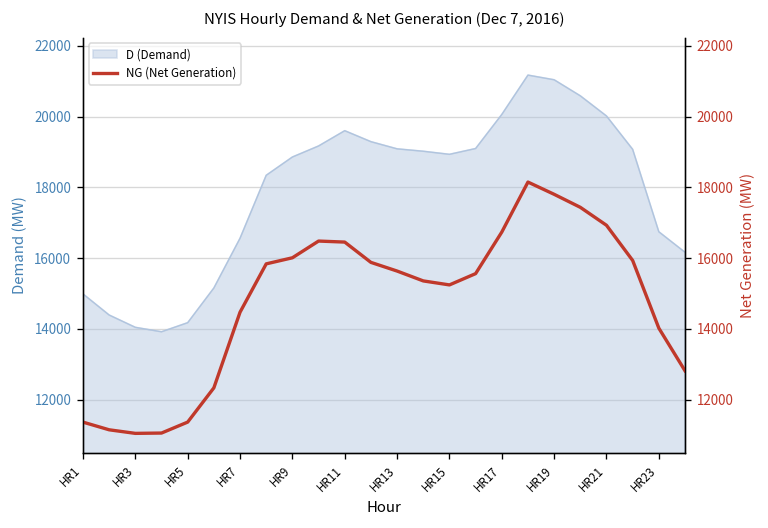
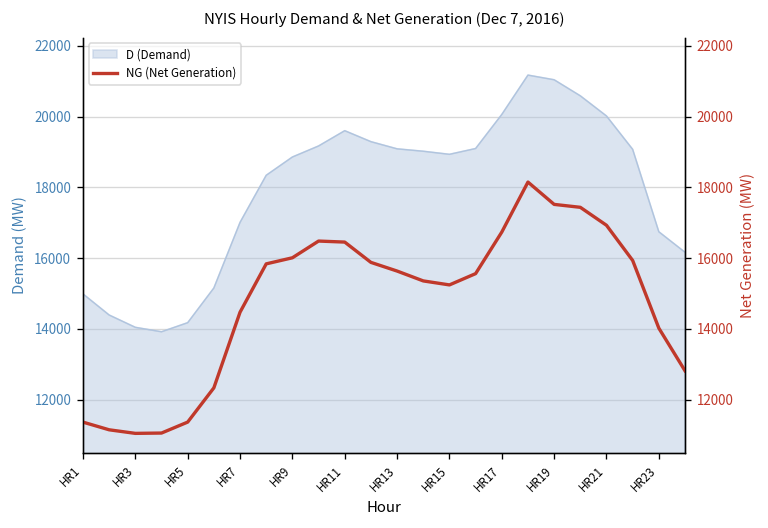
D (Demand), HR7: 16600 -> 17000
NG (Net Generation), HR19: 17800 -> 17500
